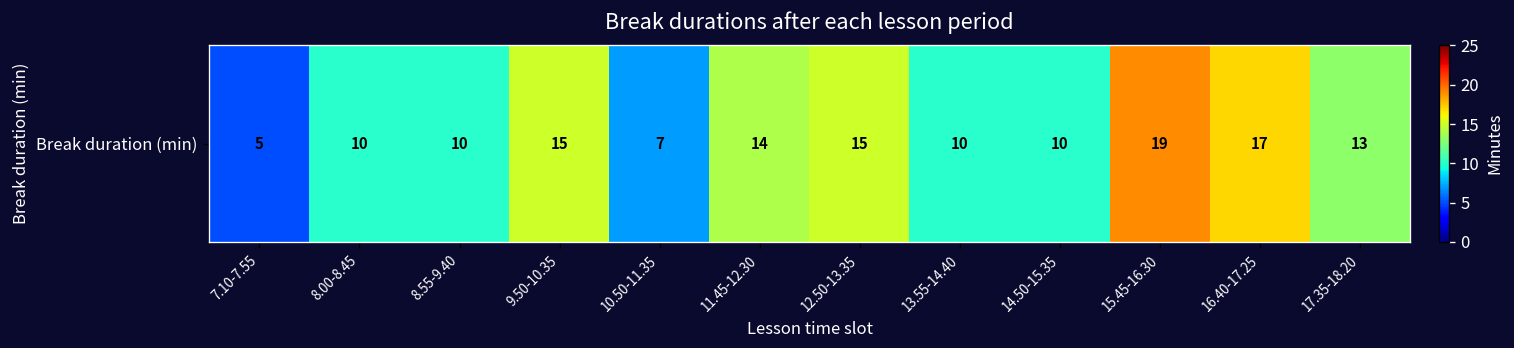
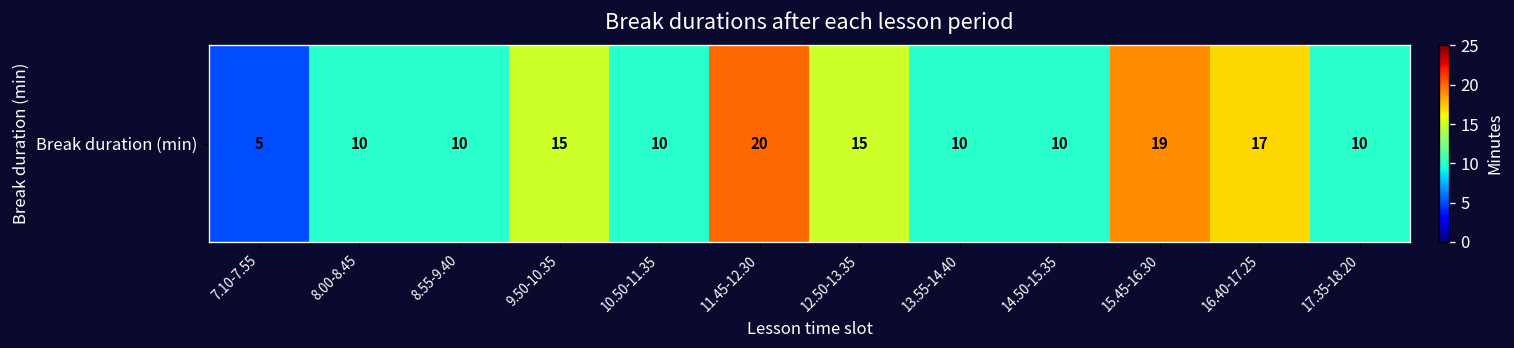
Break duration (min), 10.50-11.35: 7 -> 10
Break duration (min), 11.45-12.30: 14 -> 20
Break duration (min), 17.35-18.20: 13 -> 10
